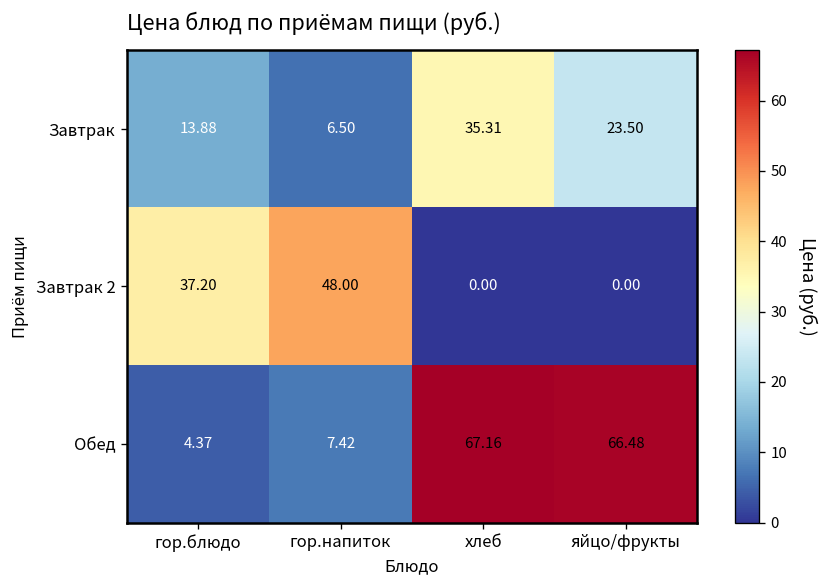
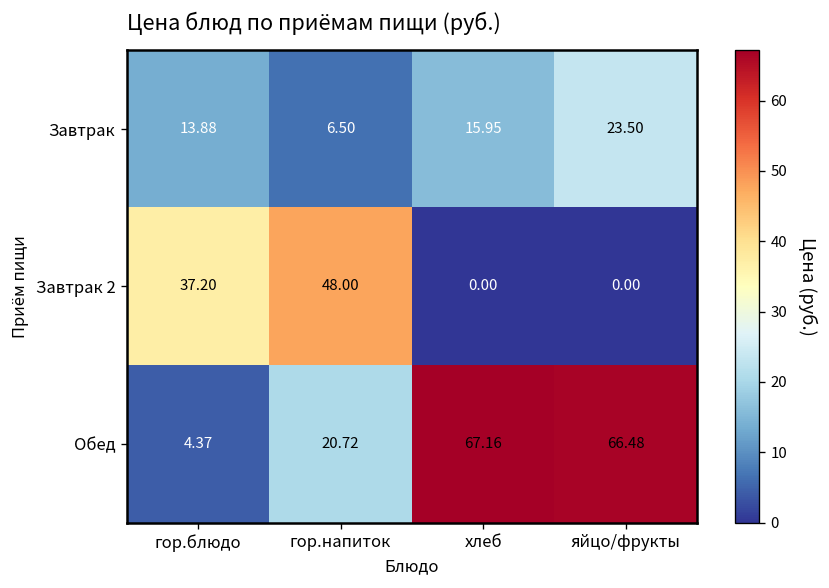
Завтрак, хлеб: 35.31 -> 15.95
Обед, гор.напиток: 7.42 -> 20.72
